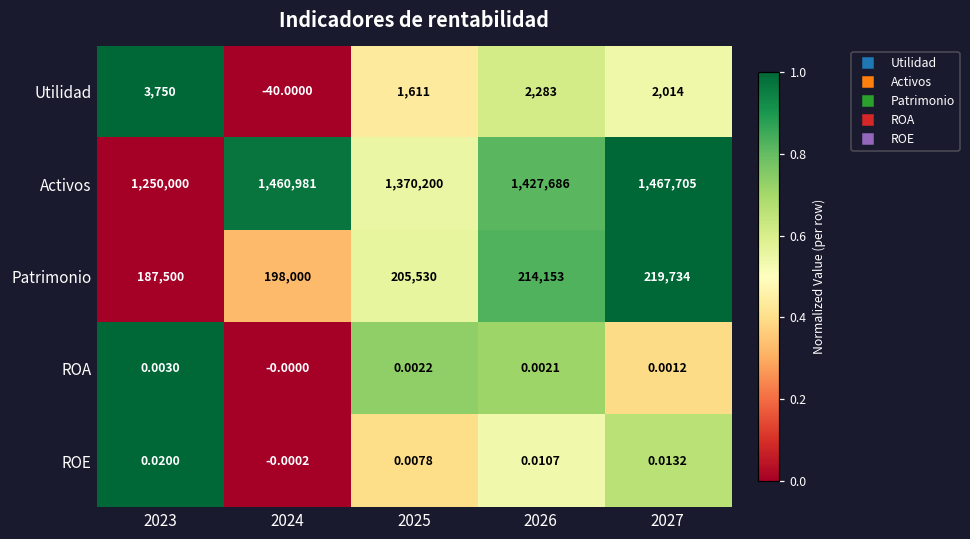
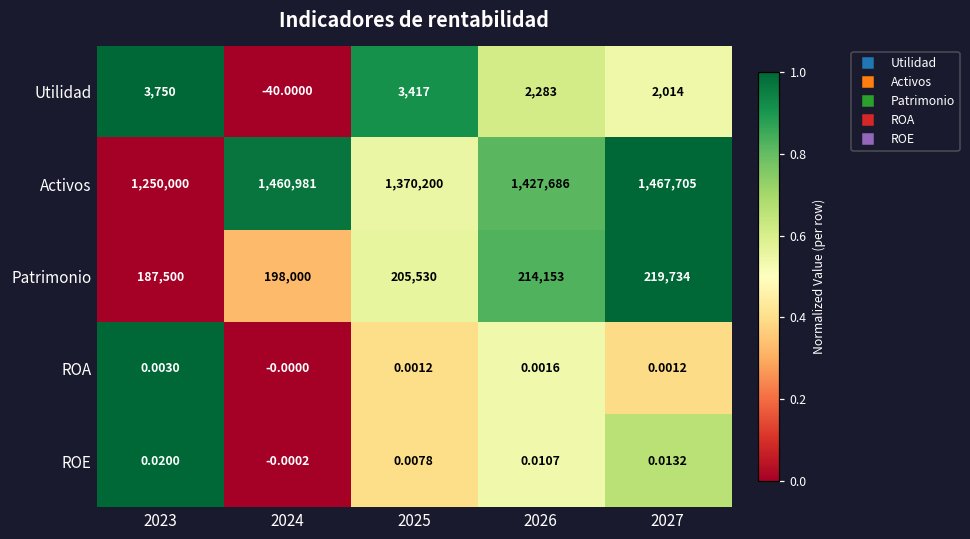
Utilidad, 2025: 1,611 -> 3,417
ROA, 2025: 0.0022 -> 0.0012
ROA, 2026: 0.0021 -> 0.0016
